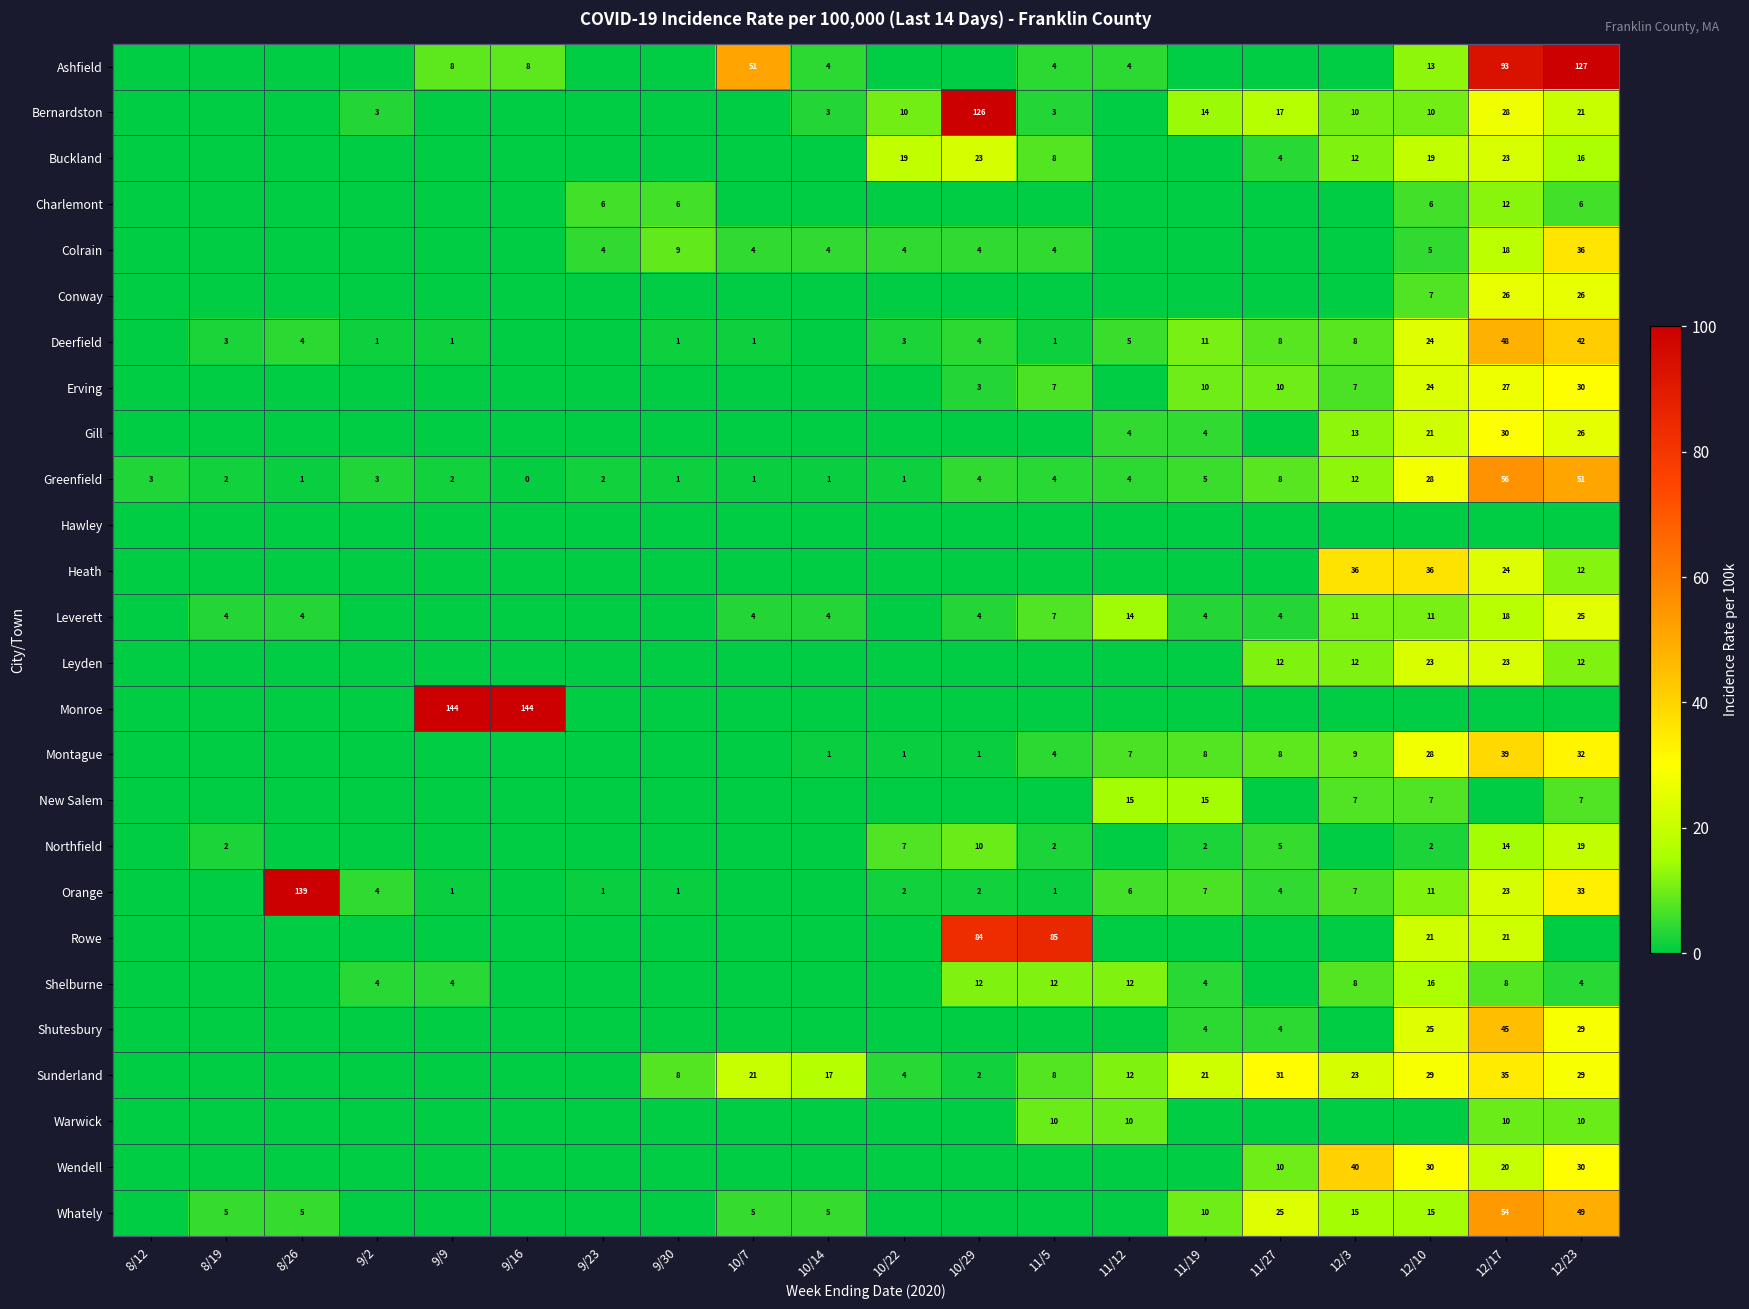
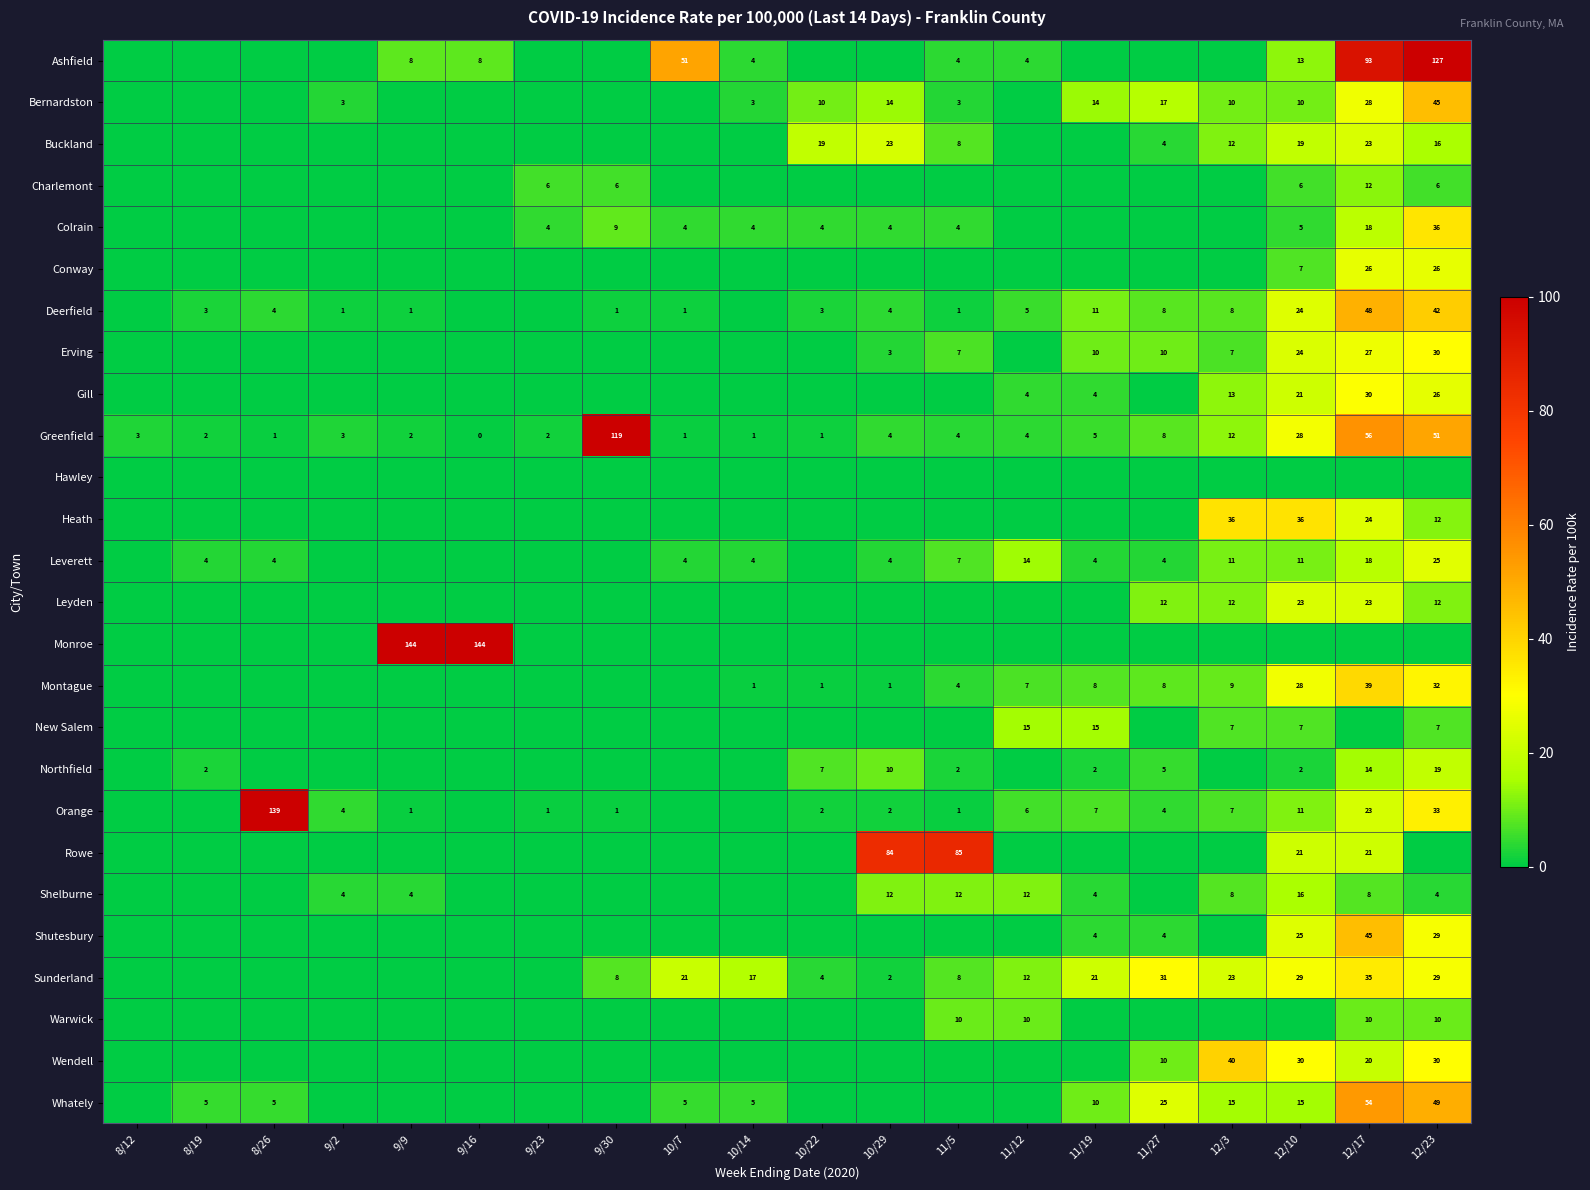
Bernardston, 10/29: 126 -> 14
Bernardston, 12/23: 21 -> 45
Greenfield, 9/30: 1 -> 119
